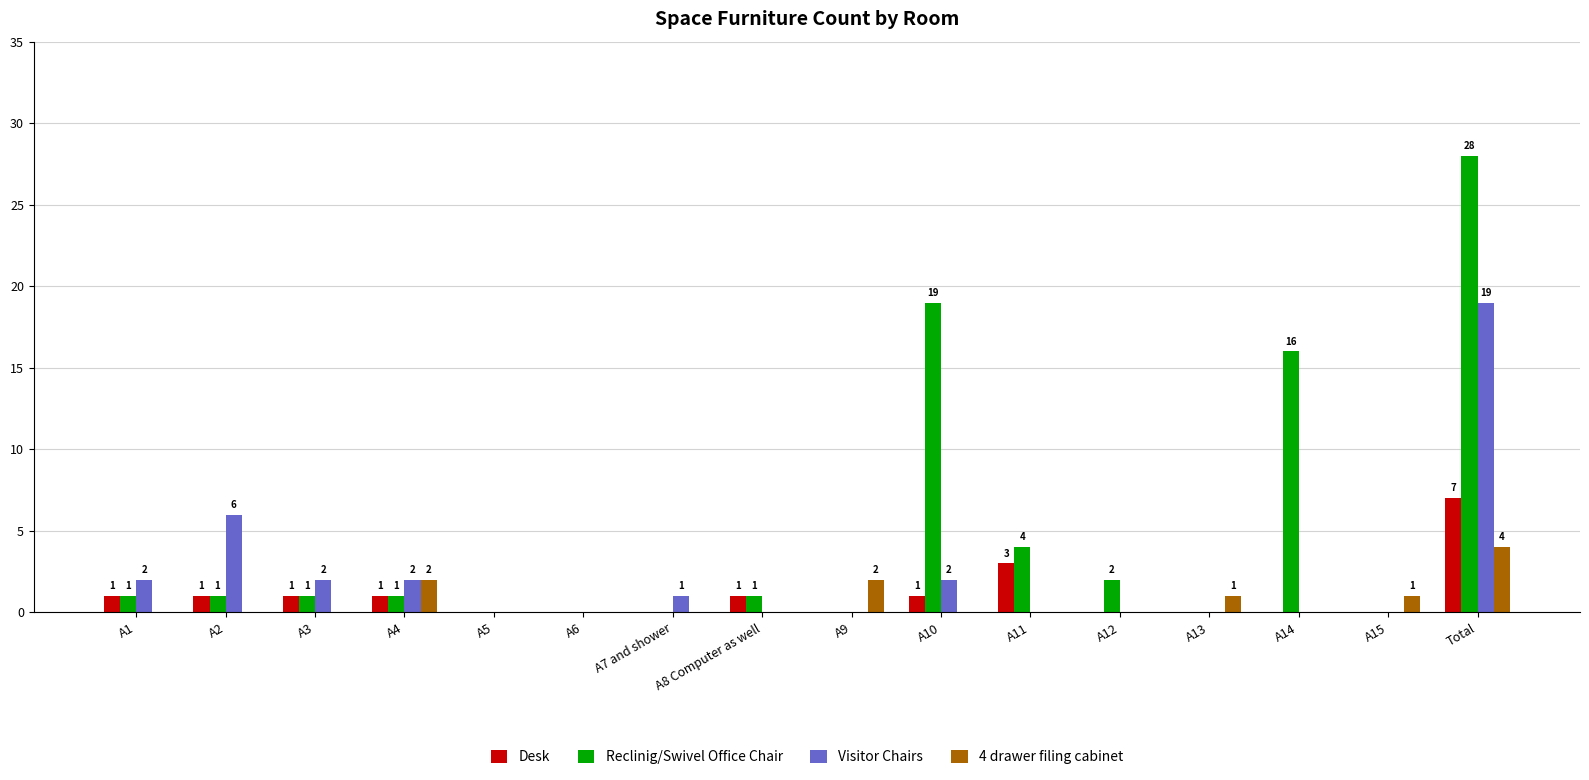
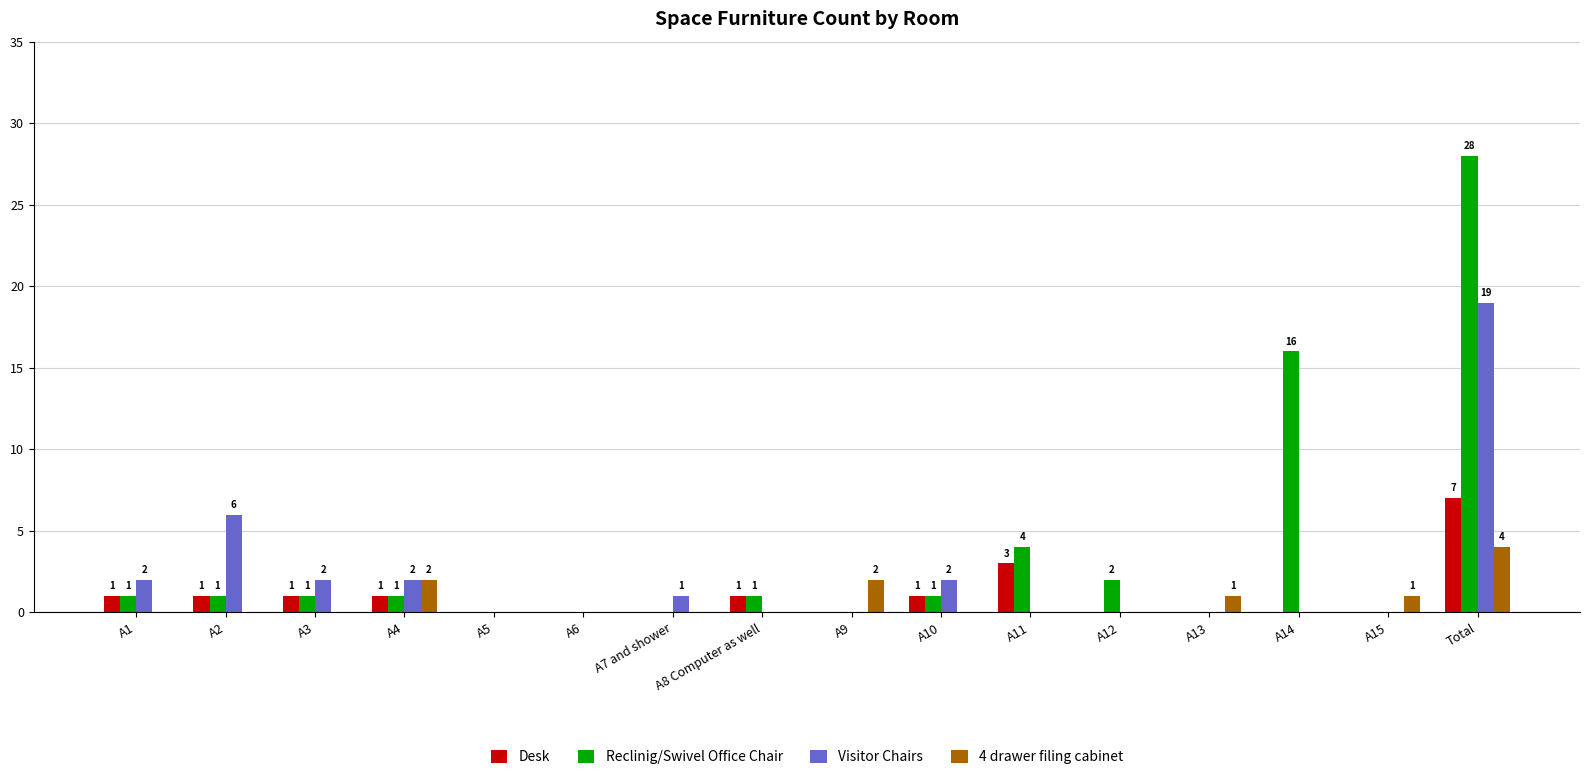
Reclinig/Swivel Office Chair, A10: 19 -> 1
